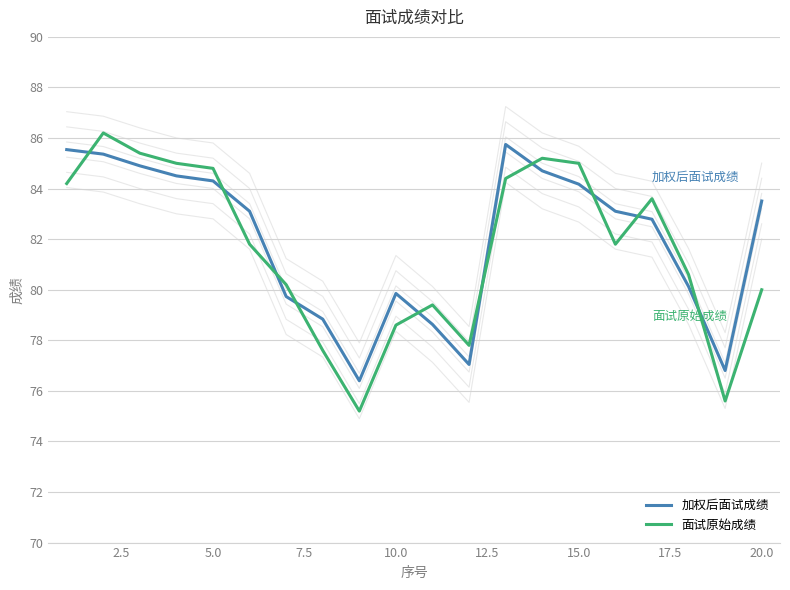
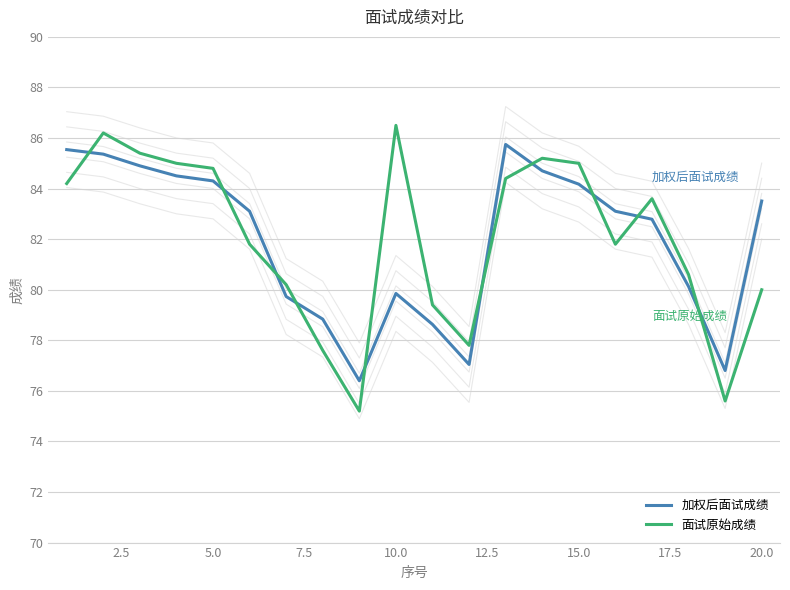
面试原始成绩, 10.0: 78.6 -> 86.5
